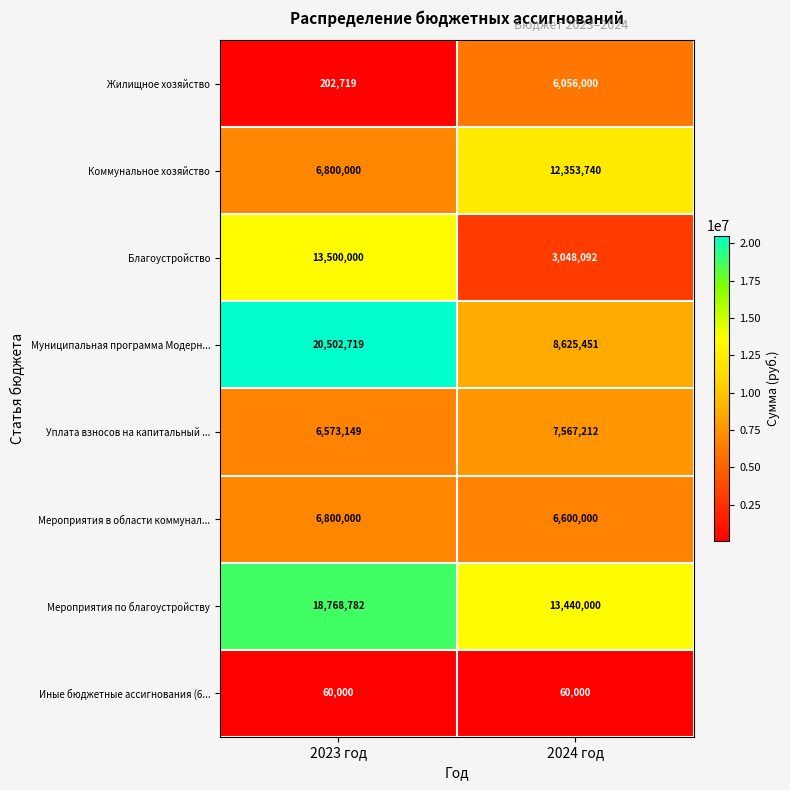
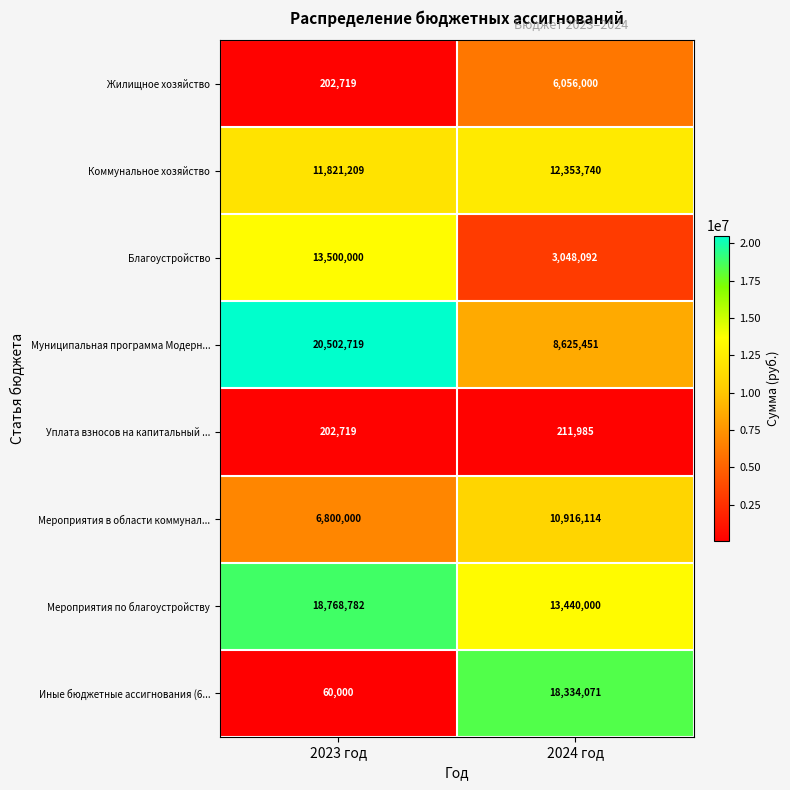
Коммунальное хозяйство, 2023 год: 6,800,000 -> 11,821,209
Уплата взносов на капитальный ..., 2023 год: 6,573,149 -> 202,719
Уплата взносов на капитальный ..., 2024 год: 7,567,212 -> 211,985
Мероприятия в области коммунал..., 2024 год: 6,600,000 -> 10,916,114
Иные бюджетные ассигнования (6..., 2024 год: 60,000 -> 18,334,071
